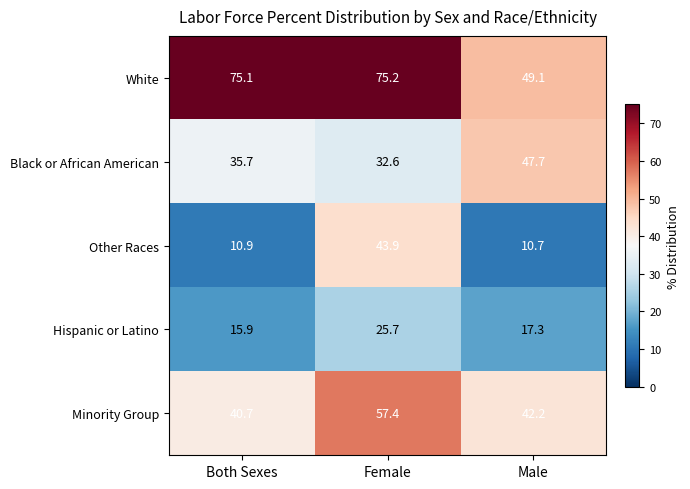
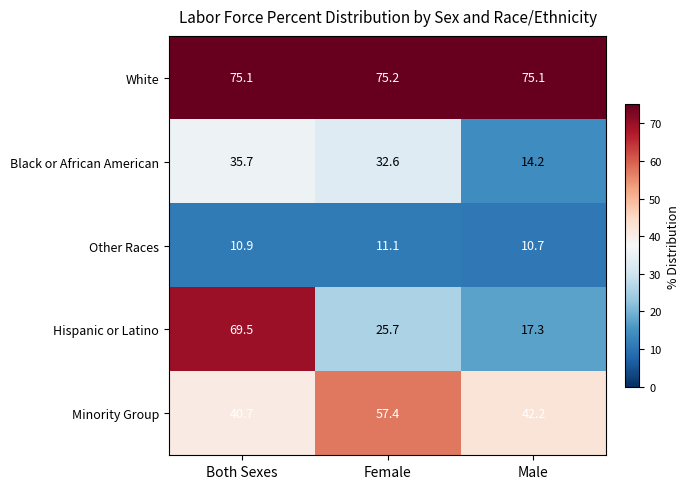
White, Male: 49.1 -> 75.1
Black or African American, Male: 47.7 -> 14.2
Other Races, Female: 43.9 -> 11.1
Hispanic or Latino, Both Sexes: 15.9 -> 69.5
